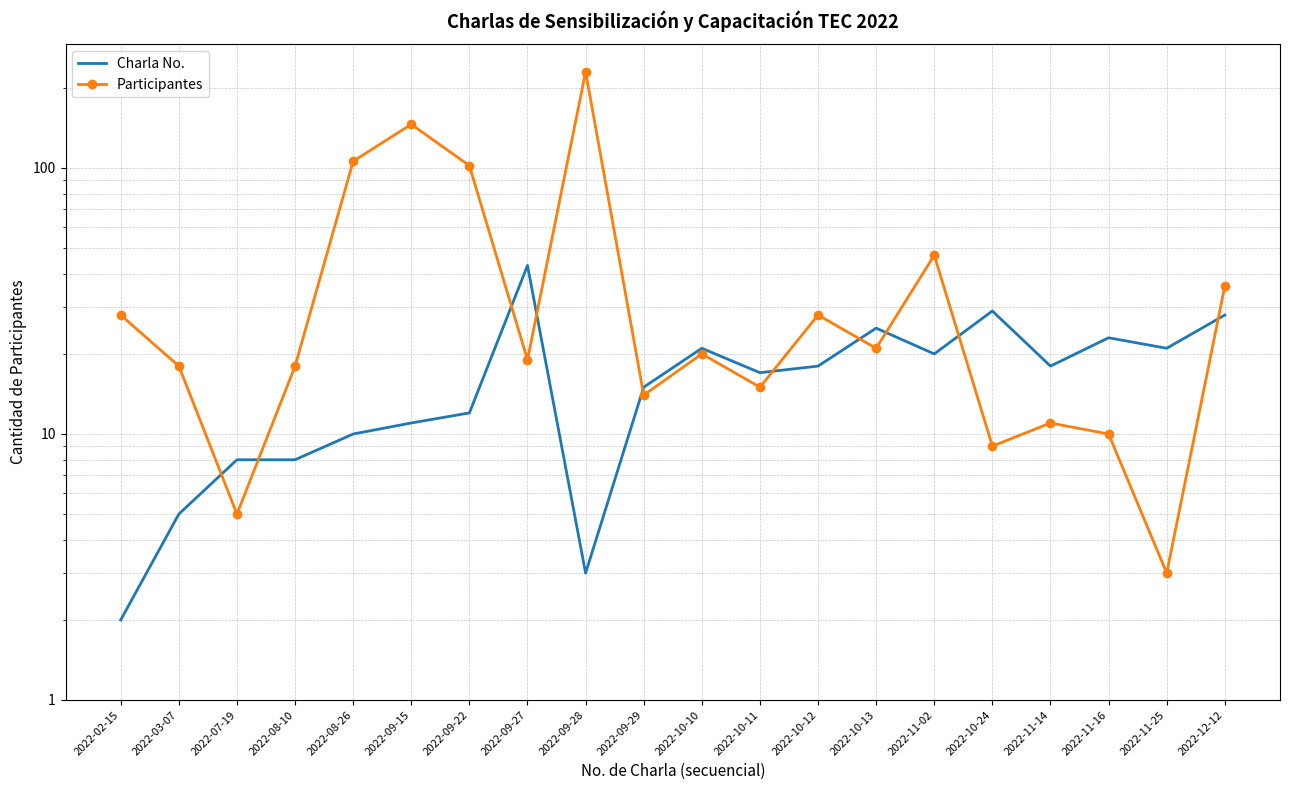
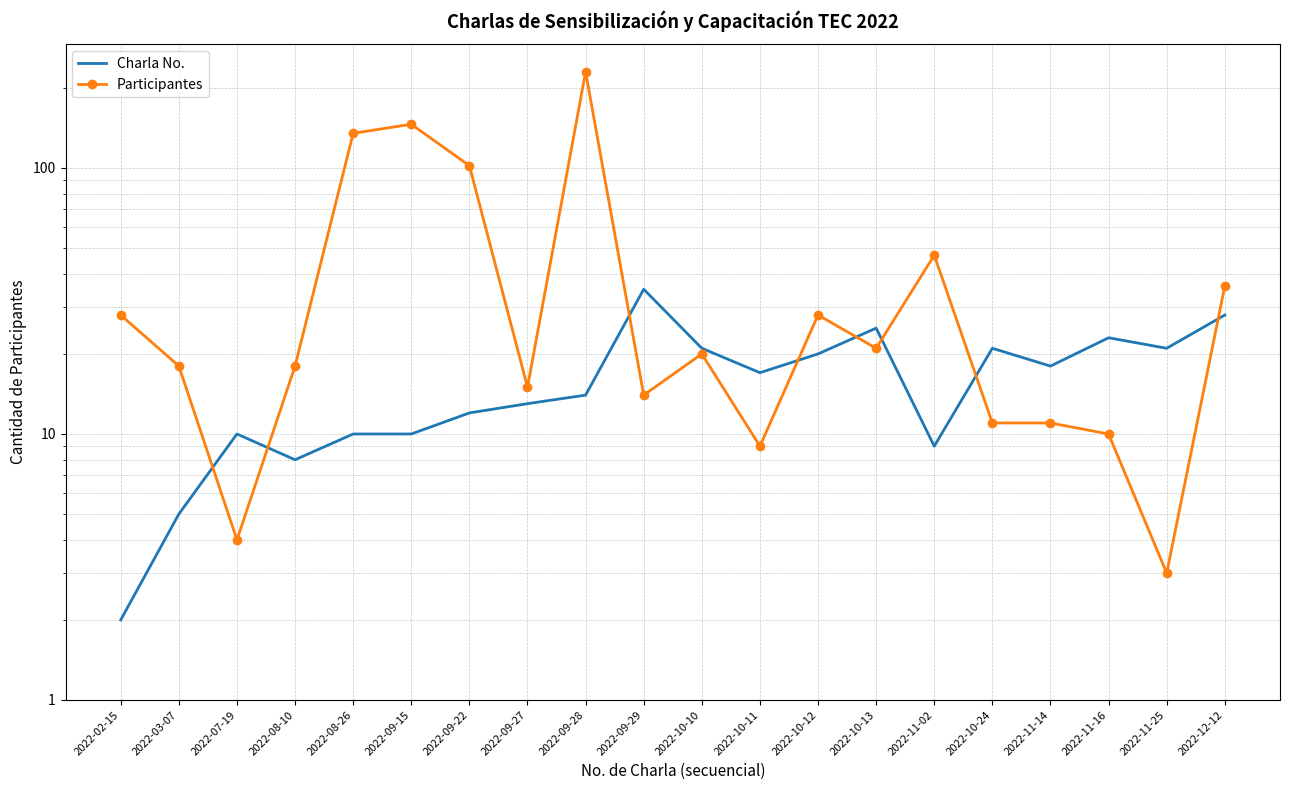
Charla No., 2022-07-19: 8 -> 10
Participantes, 2022-07-19: 5 -> 4
Participantes, 2022-08-26: 106 -> 140
Charla No., 2022-09-15: 11 -> 10
Charla No., 2022-09-27: 43 -> 13
Participantes, 2022-09-27: 19 -> 15
Charla No., 2022-09-28: 3 -> 14
Charla No., 2022-09-29: 15 -> 35
Participantes, 2022-10-11: 15 -> 9
Charla No., 2022-10-12: 18 -> 20
Charla No., 2022-11-02: 20 -> 9
Charla No., 2022-10-24: 29 -> 21
Participantes, 2022-10-24: 9 -> 11
